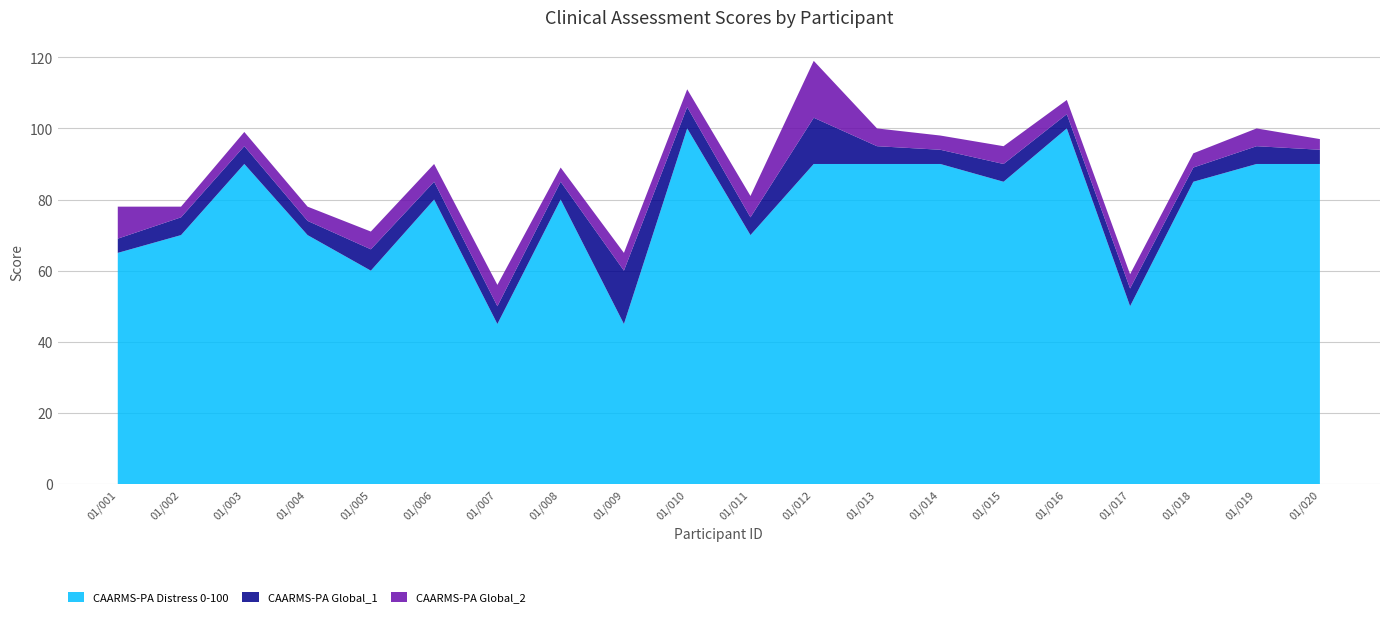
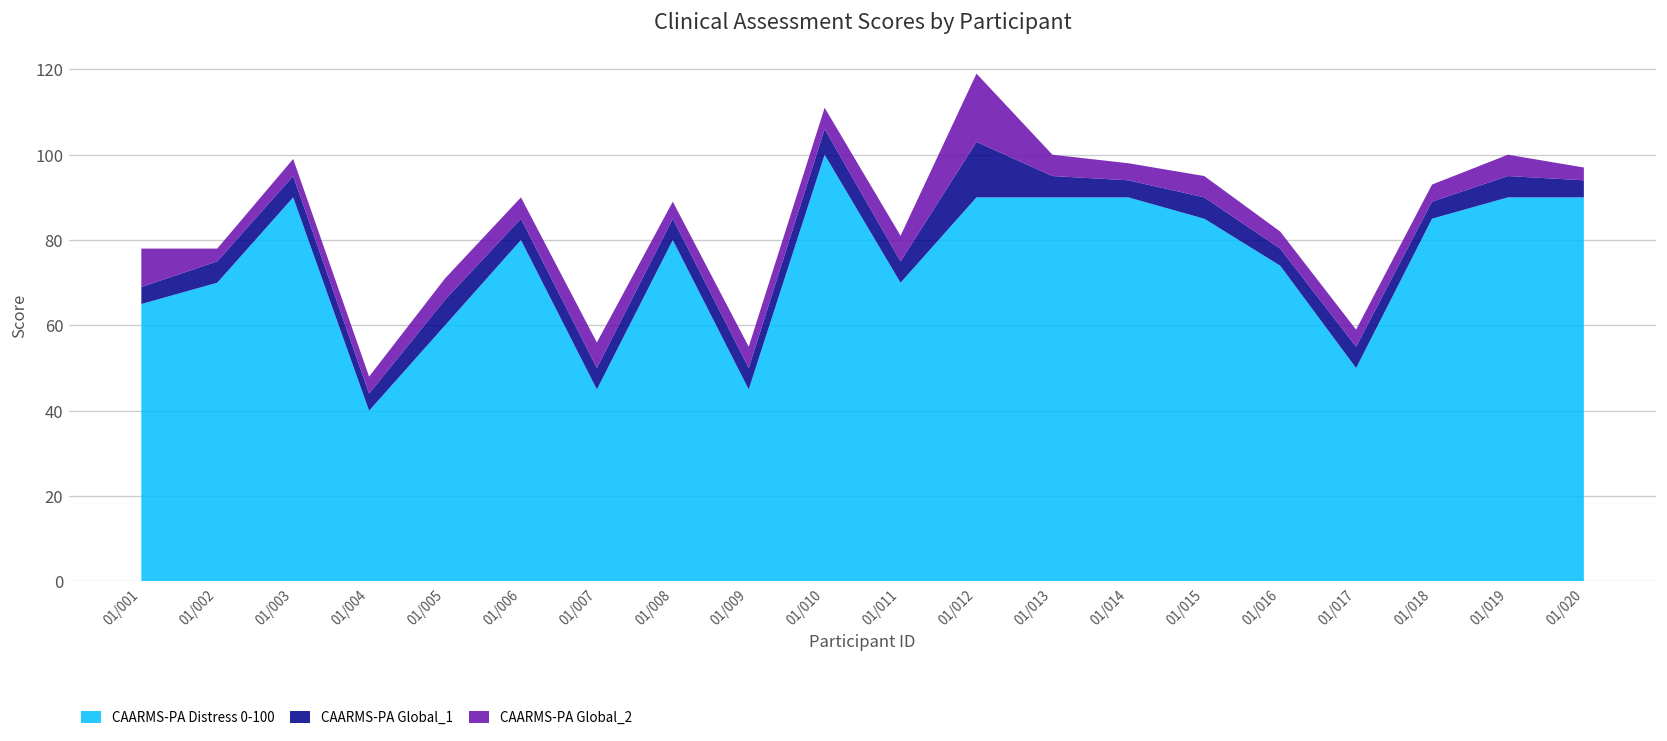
CAARMS-PA Distress 0-100, 01/004: 70 -> 40
CAARMS-PA Global_1, 01/009: 15 -> 5
CAARMS-PA Distress 0-100, 01/016: 100 -> 74
